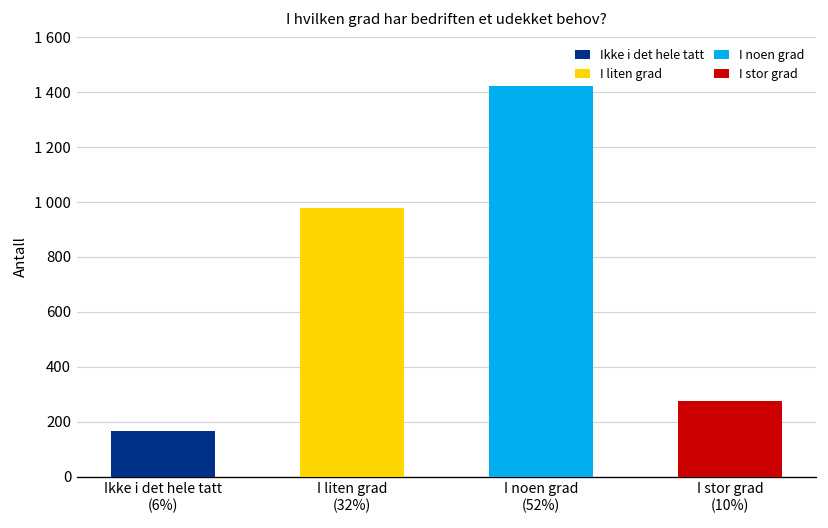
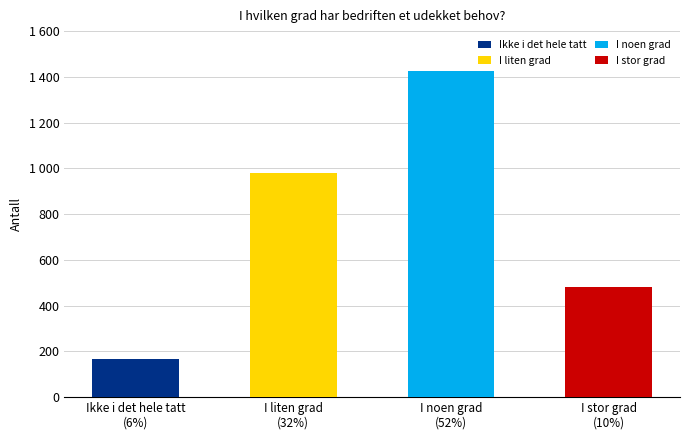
I stor grad (10%): 270 -> 480
